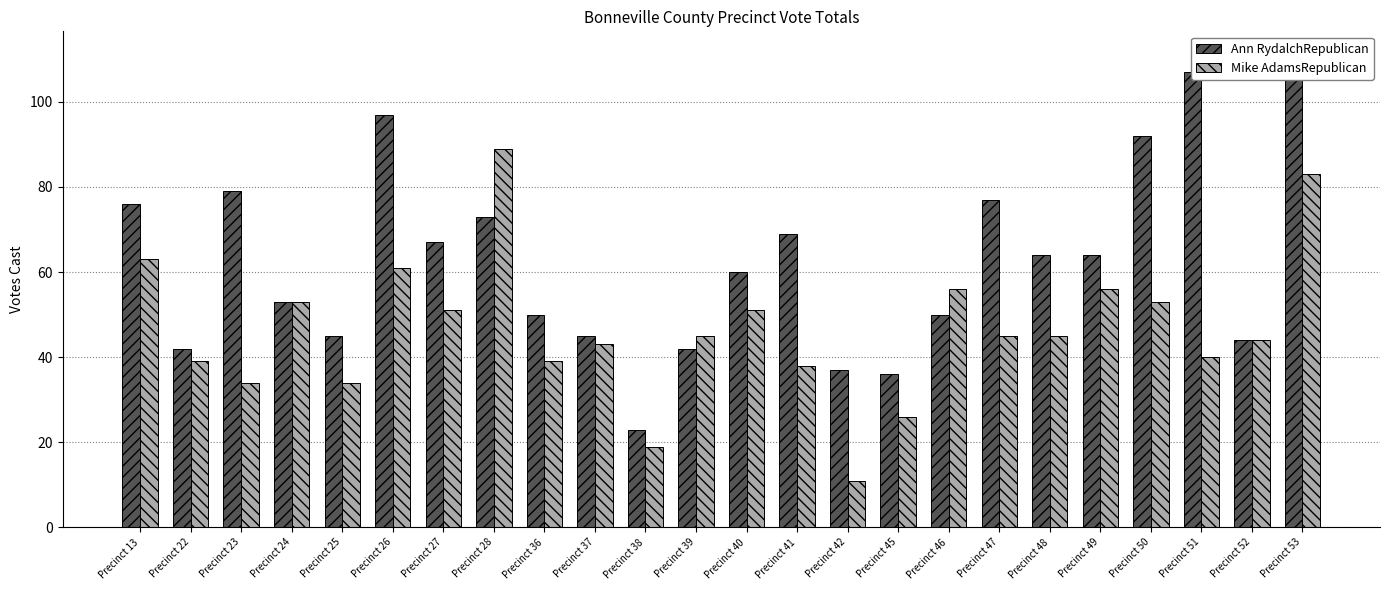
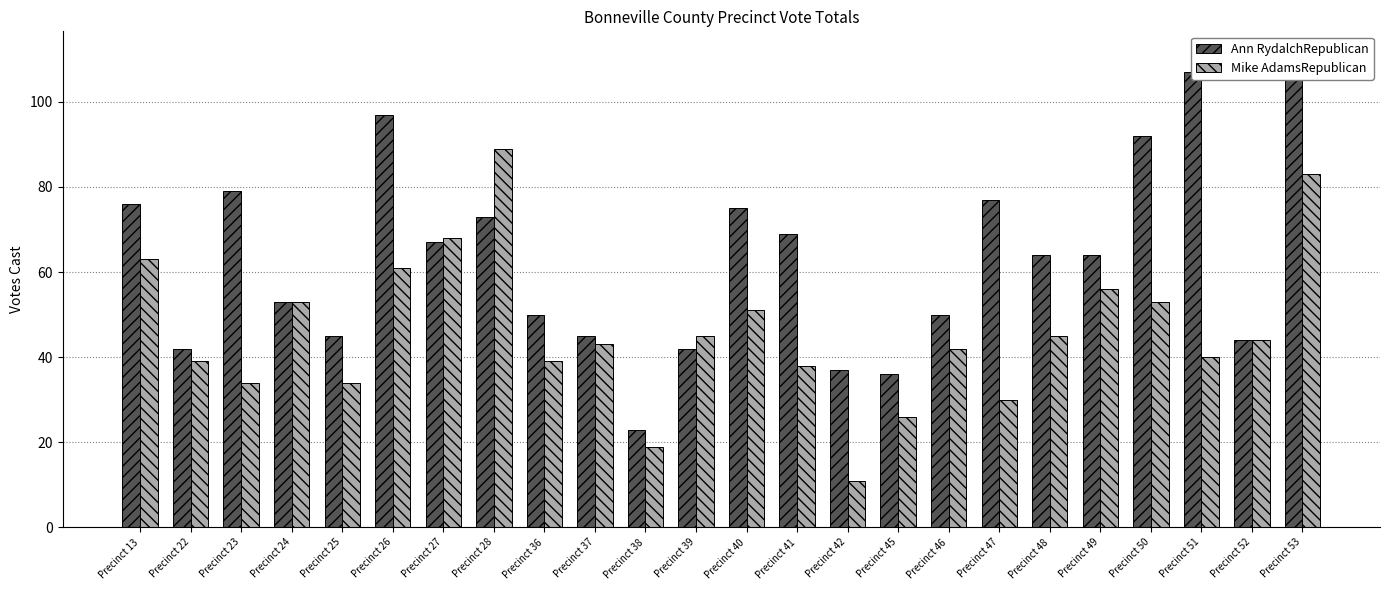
Mike AdamsRepublican, Precinct 27: 51 -> 68
Ann RydalchRepublican, Precinct 40: 60 -> 75
Mike AdamsRepublican, Precinct 46: 56 -> 42
Mike AdamsRepublican, Precinct 47: 45 -> 30
